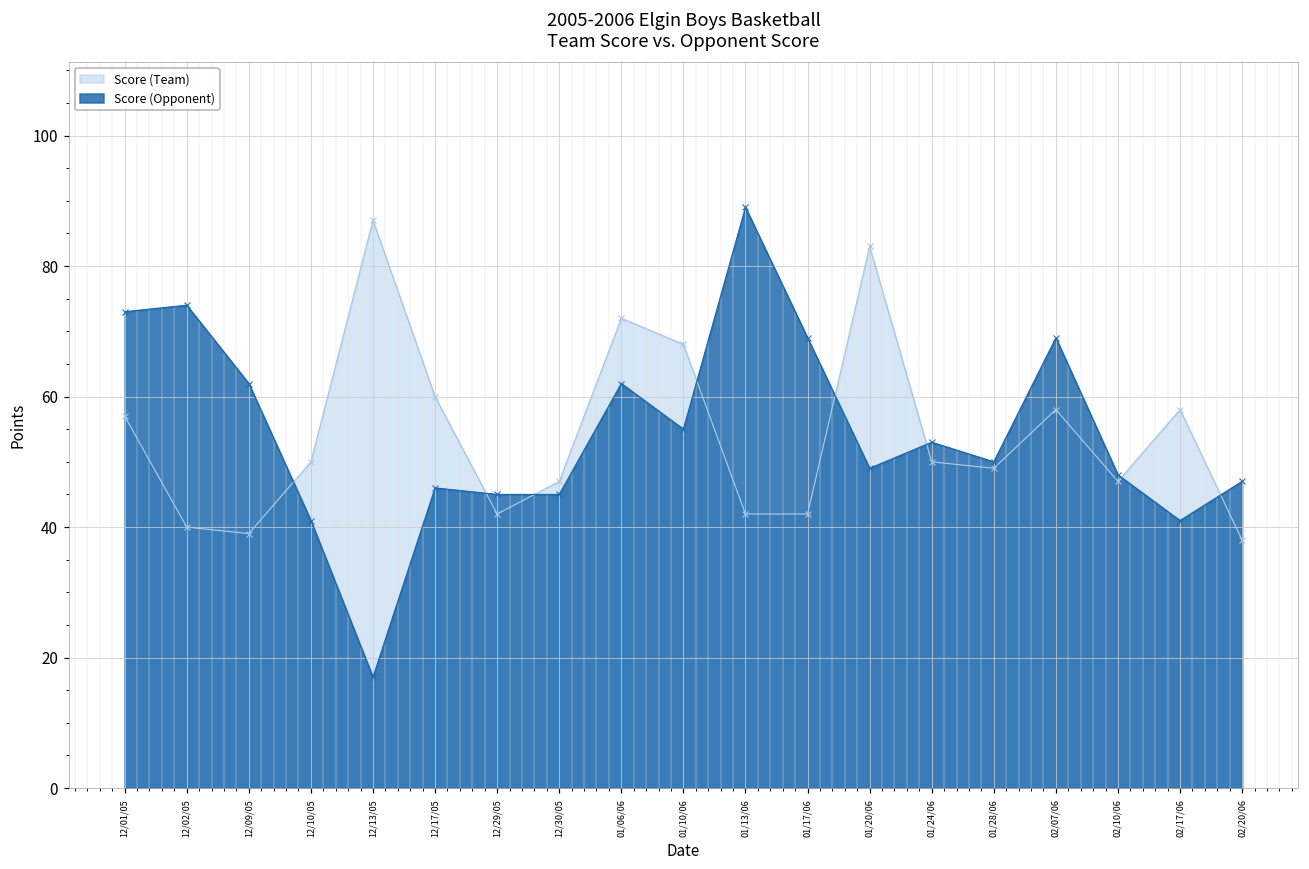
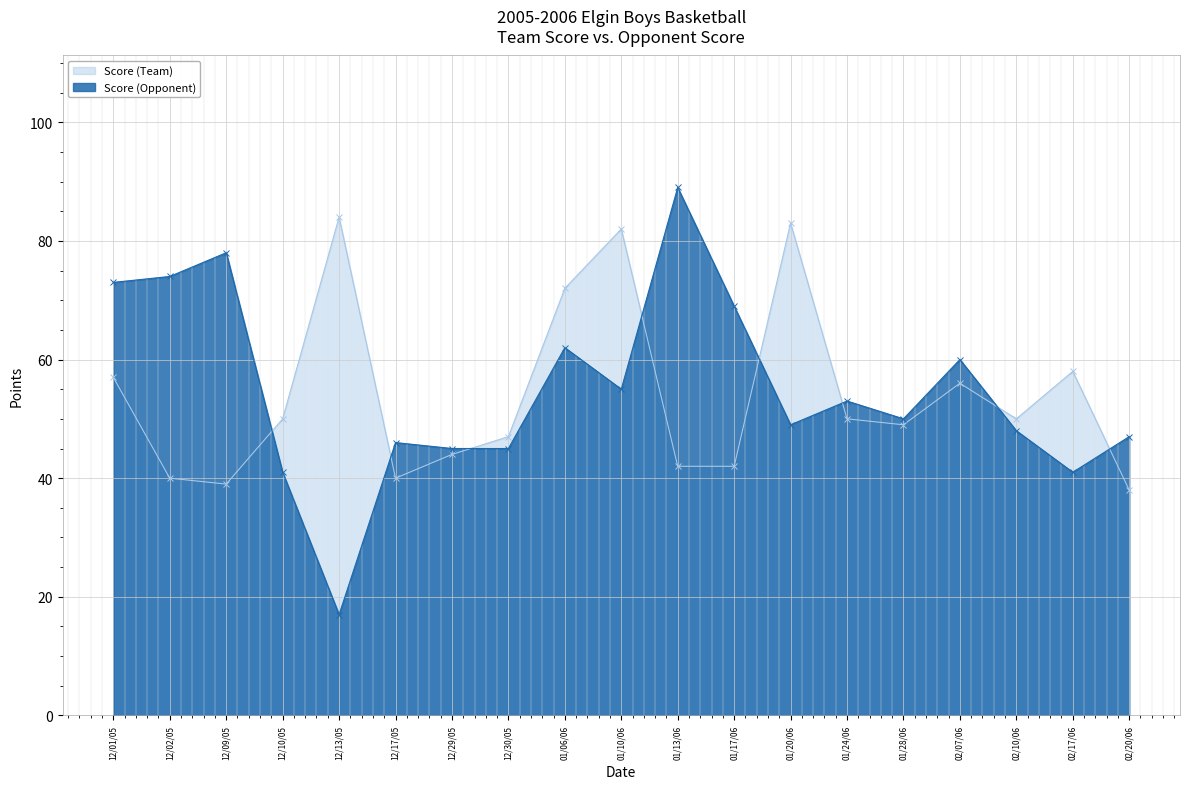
Score (Opponent), 12/09/05: 62 -> 78
Score (Team), 12/13/05: 87 -> 84
Score (Team), 12/17/05: 60 -> 40
Score (Team), 12/29/05: 42 -> 44
Score (Team), 01/10/06: 68 -> 82
Score (Team), 02/07/06: 58 -> 56
Score (Opponent), 02/07/06: 69 -> 60
Score (Team), 02/10/06: 47 -> 50
